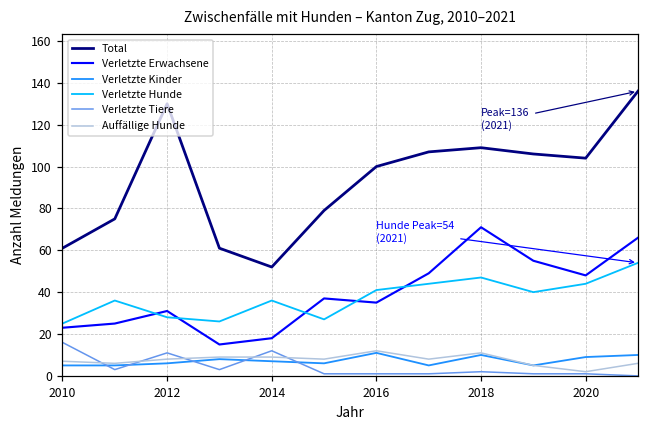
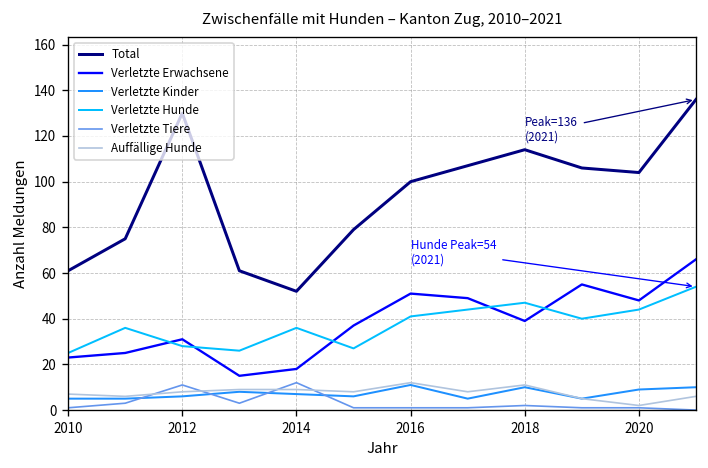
Verletzte Tiere, 2010: 16 -> 1
Verletzte Erwachsene, 2016: 35 -> 51
Total, 2018: 109 -> 114
Verletzte Erwachsene, 2018: 71 -> 39
